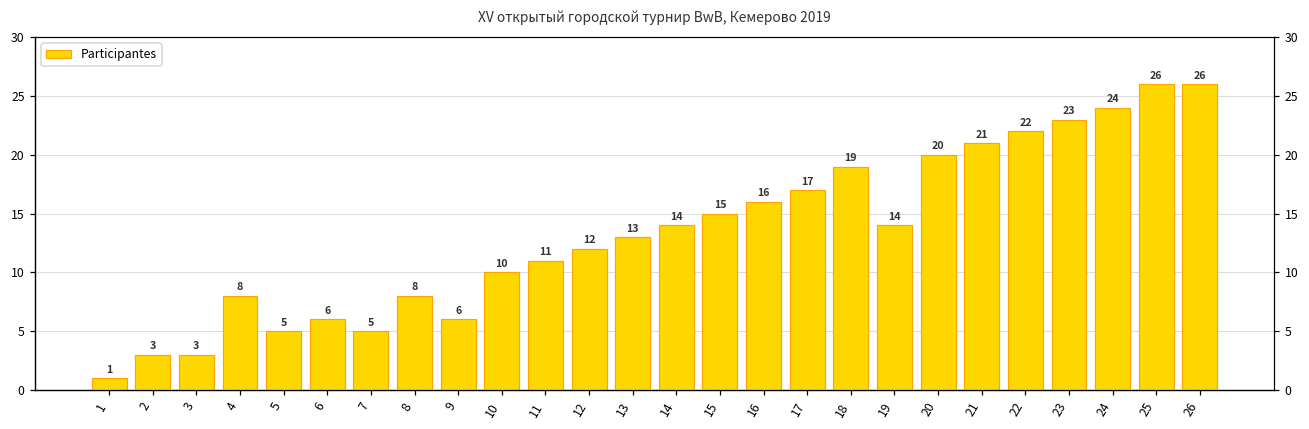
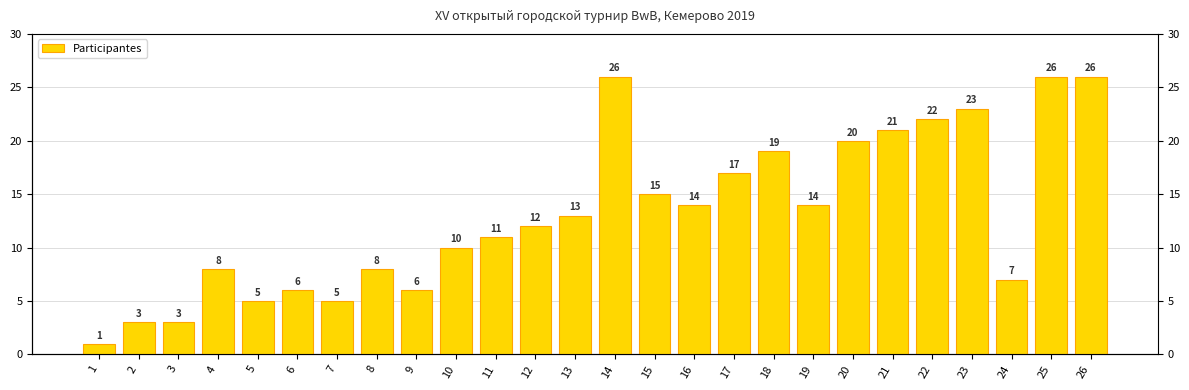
14: 14 -> 26
16: 16 -> 14
24: 24 -> 7
